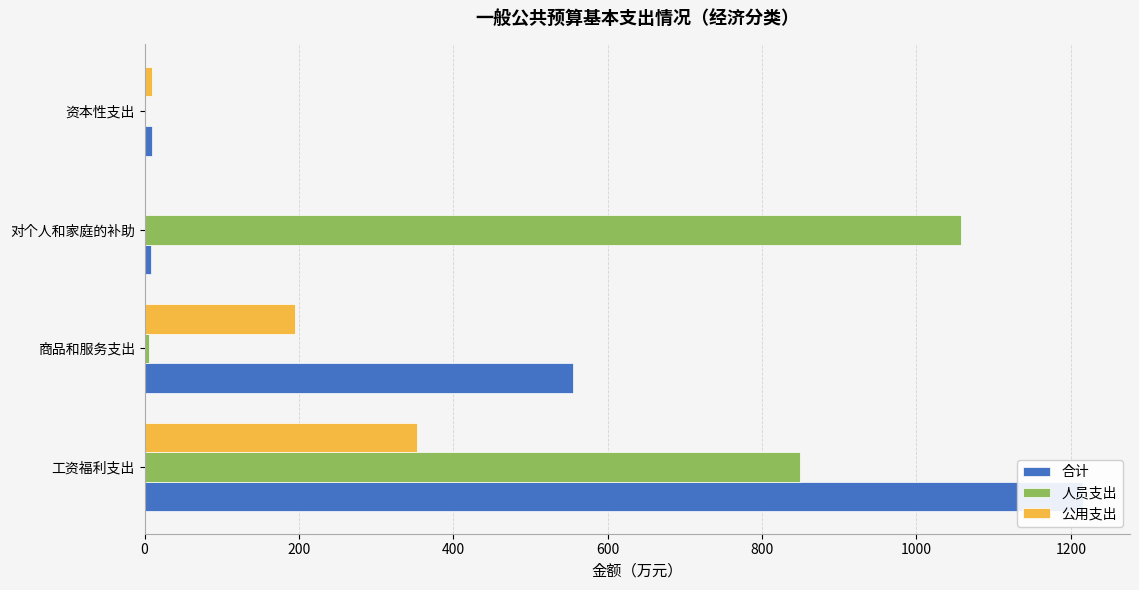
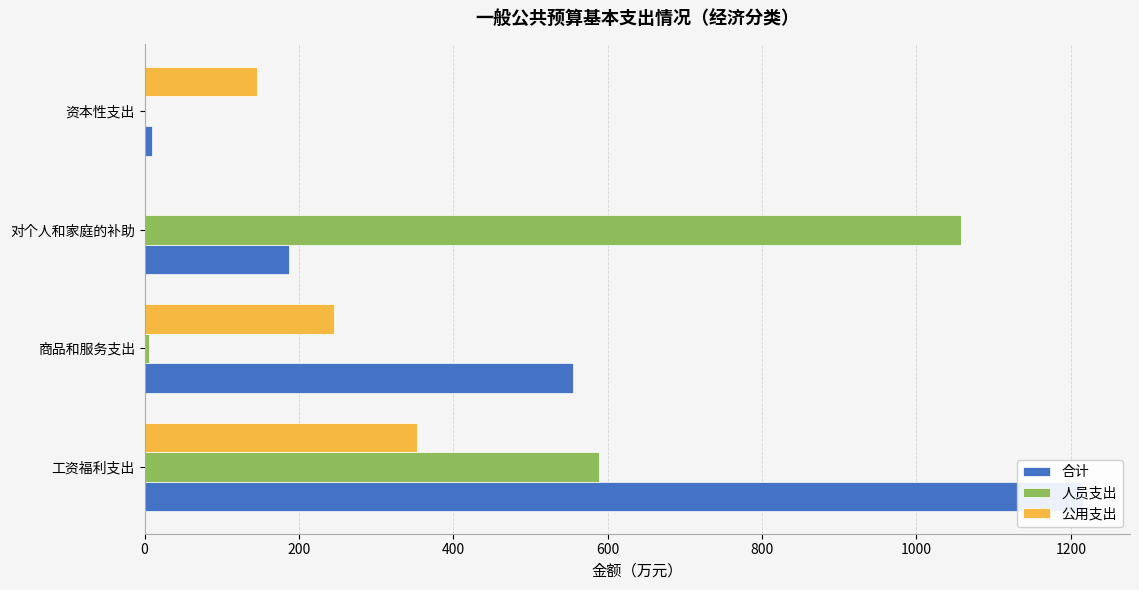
公用支出, 资本性支出: 10 -> 150
合计, 对个人和家庭的补助: 10 -> 190
公用支出, 商品和服务支出: 190 -> 250
人员支出, 工资福利支出: 850 -> 590
